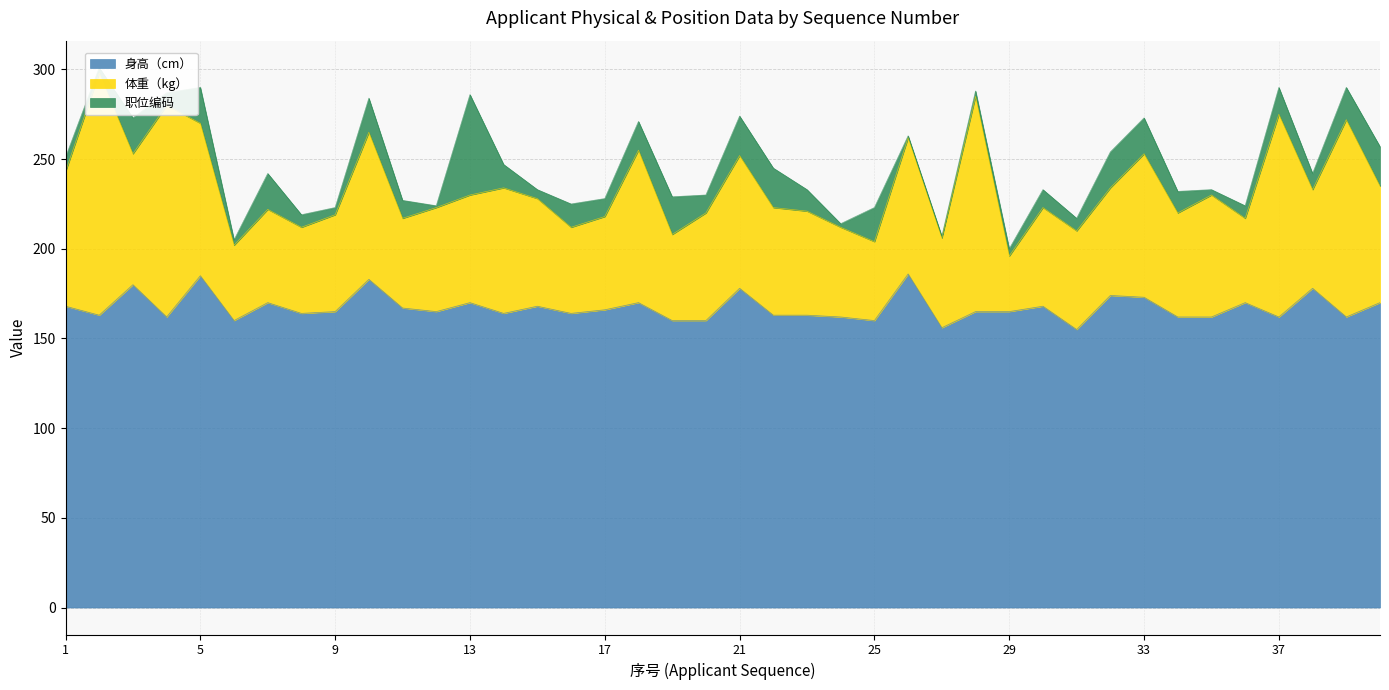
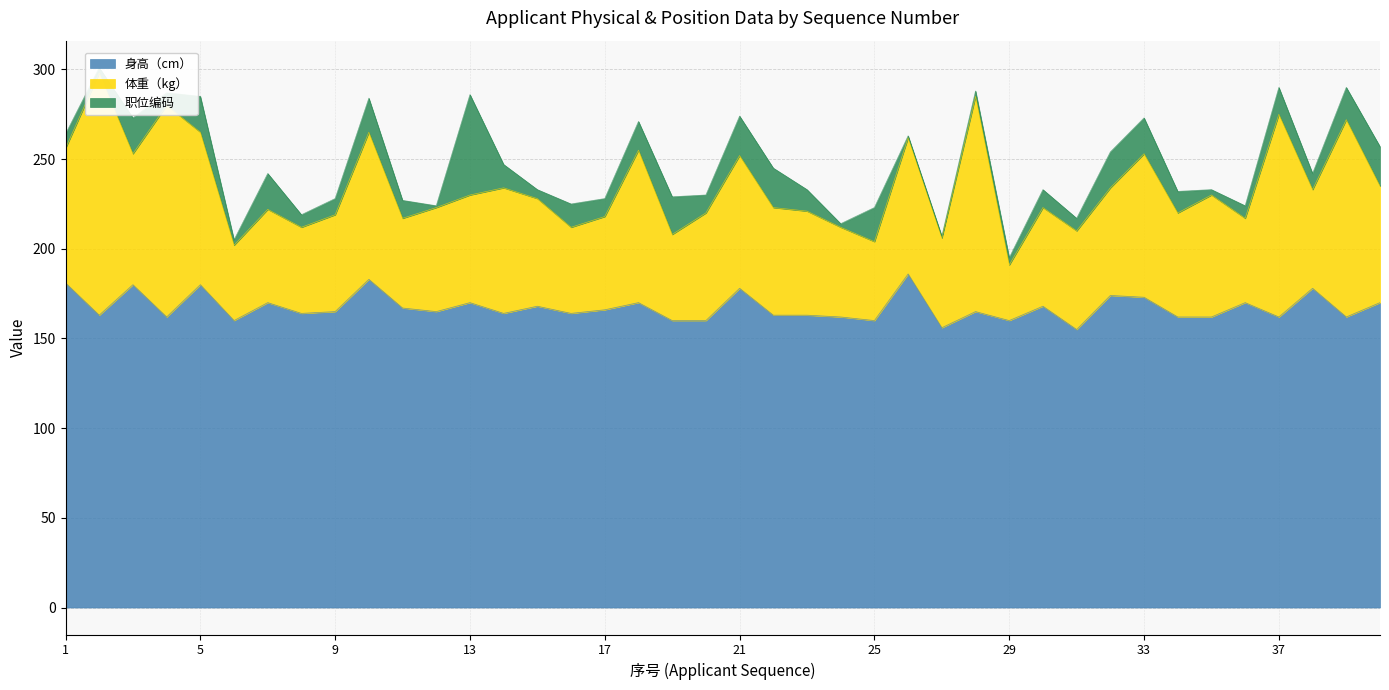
身高（cm）, 1: 168 -> 181
身高（cm）, 5: 185 -> 180
职位编码, 9: 4 -> 9
身高（cm）, 29: 165 -> 160
